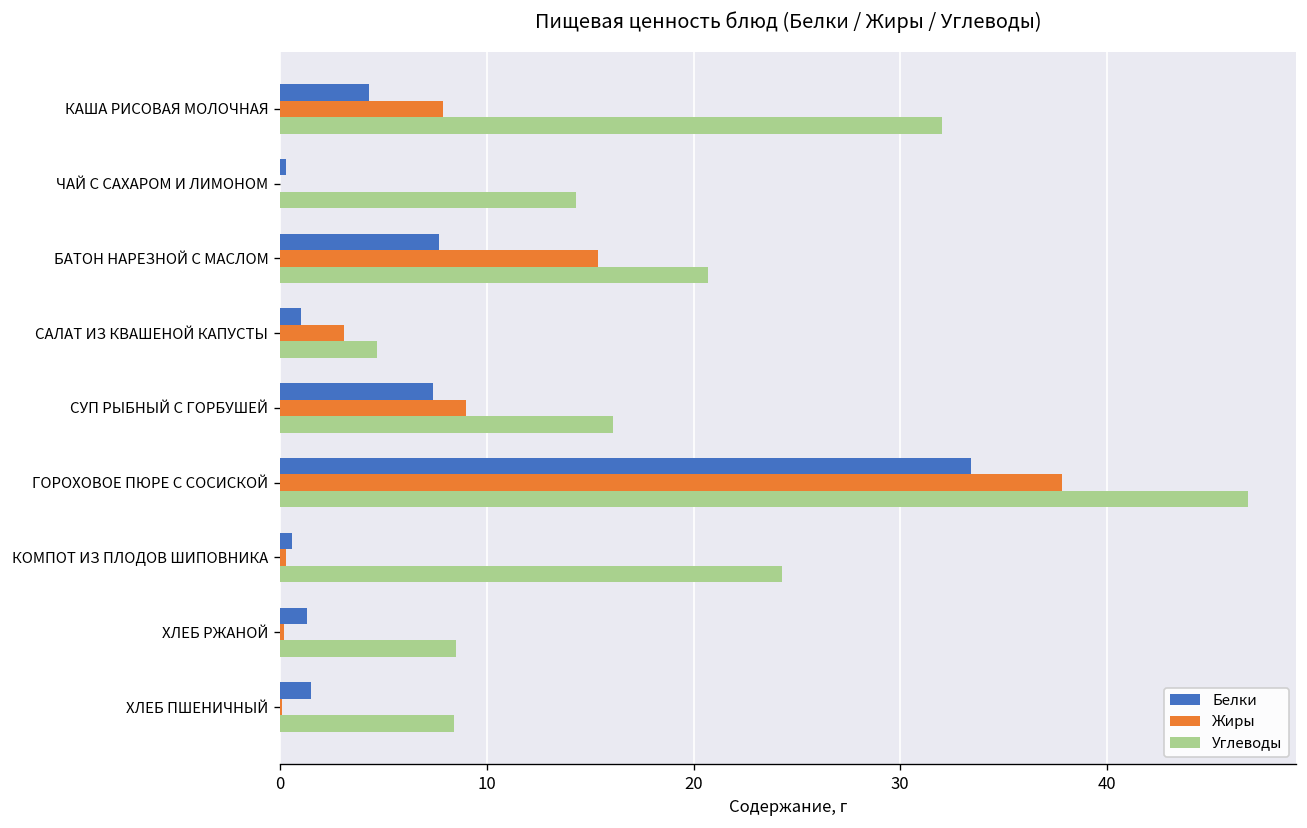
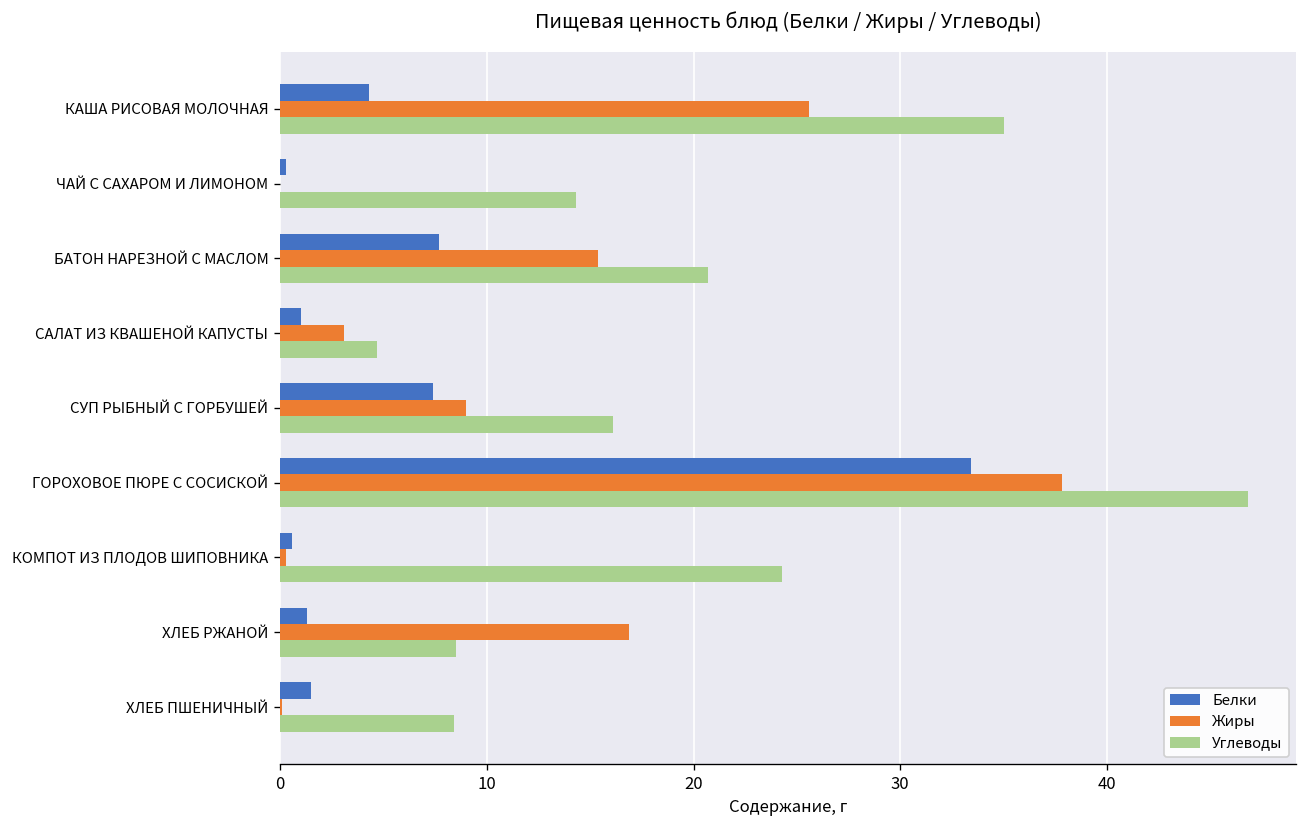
Жиры, КАША РИСОВАЯ МОЛОЧНАЯ: 7.9 -> 25.6
Углеводы, КАША РИСОВАЯ МОЛОЧНАЯ: 32 -> 35
Жиры, ХЛЕБ РЖАНОЙ: 0.2 -> 16.9
